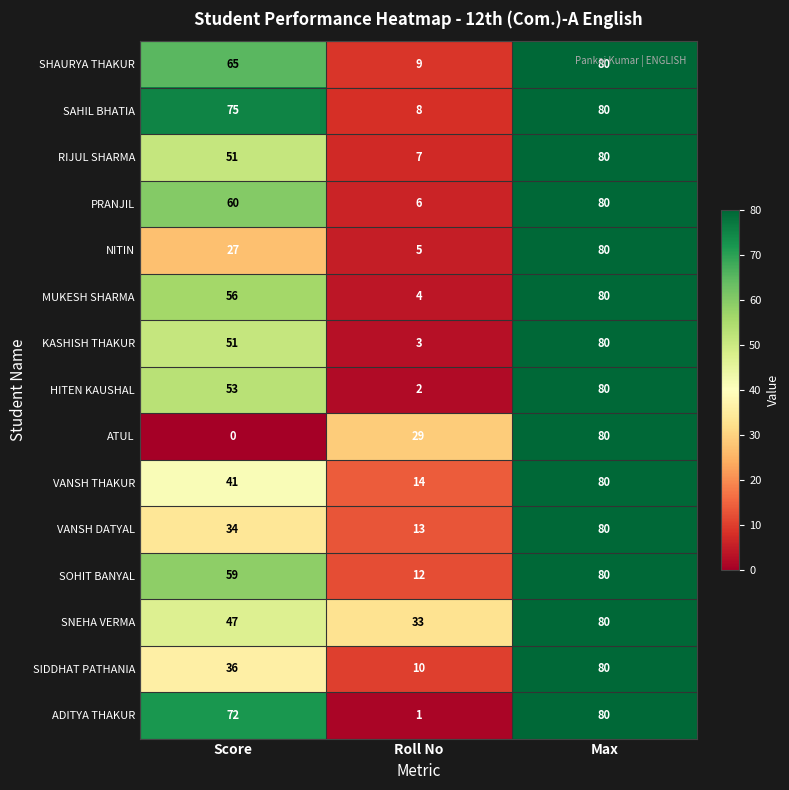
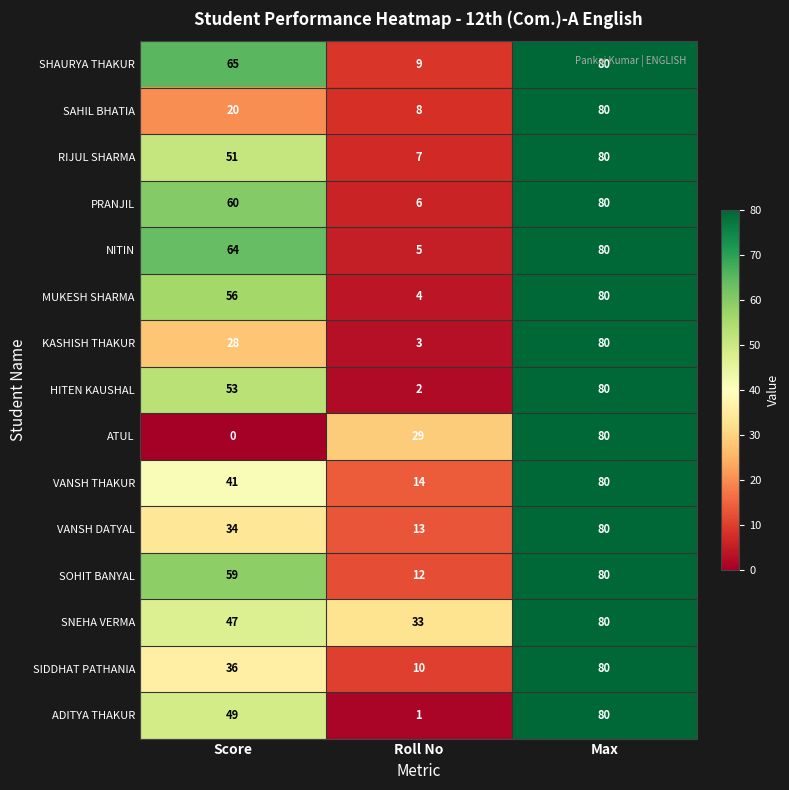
SAHIL BHATIA, Score: 75 -> 20
NITIN, Score: 27 -> 64
KASHISH THAKUR, Score: 51 -> 28
ADITYA THAKUR, Score: 72 -> 49
